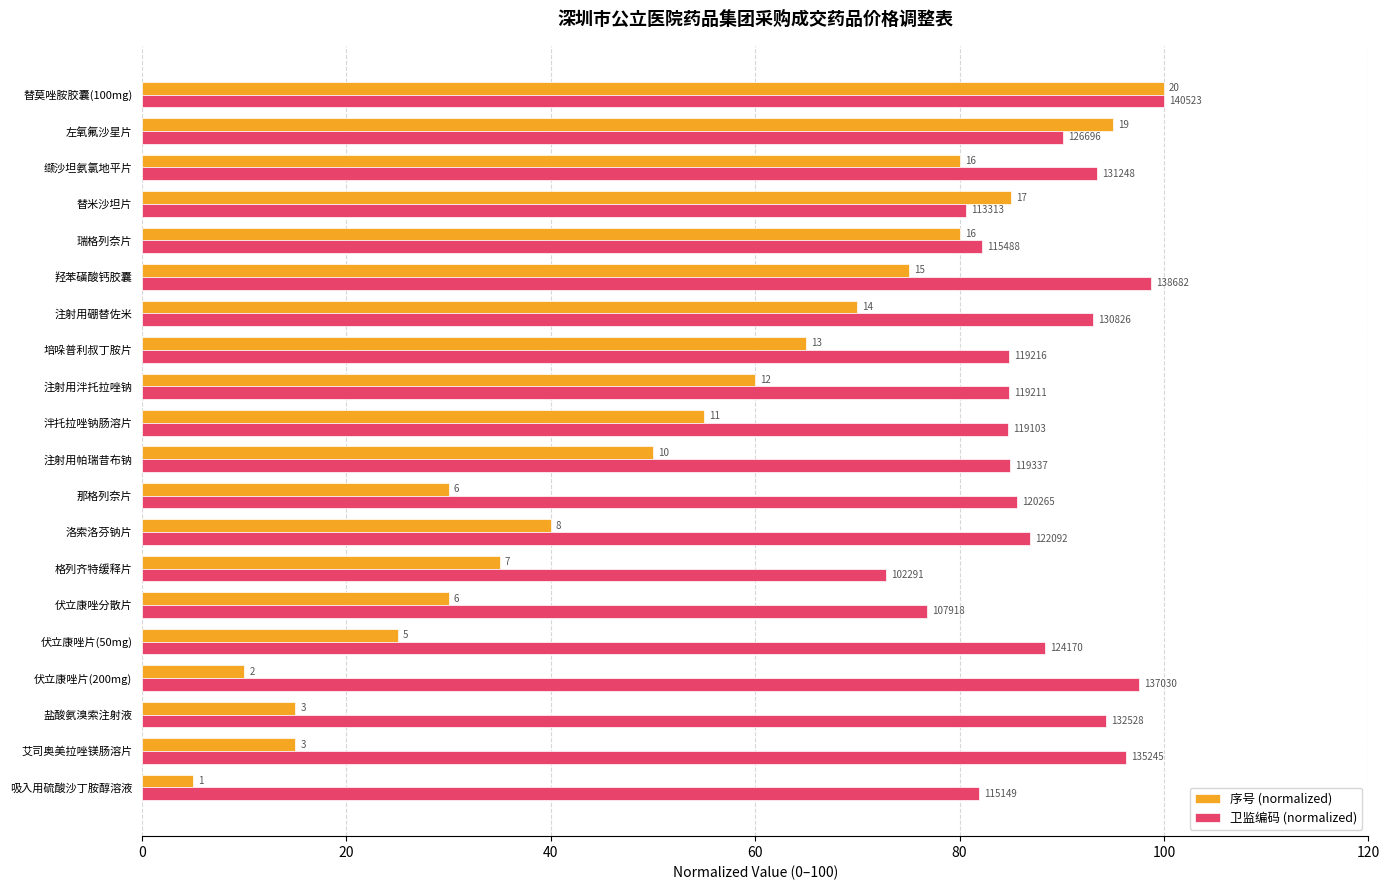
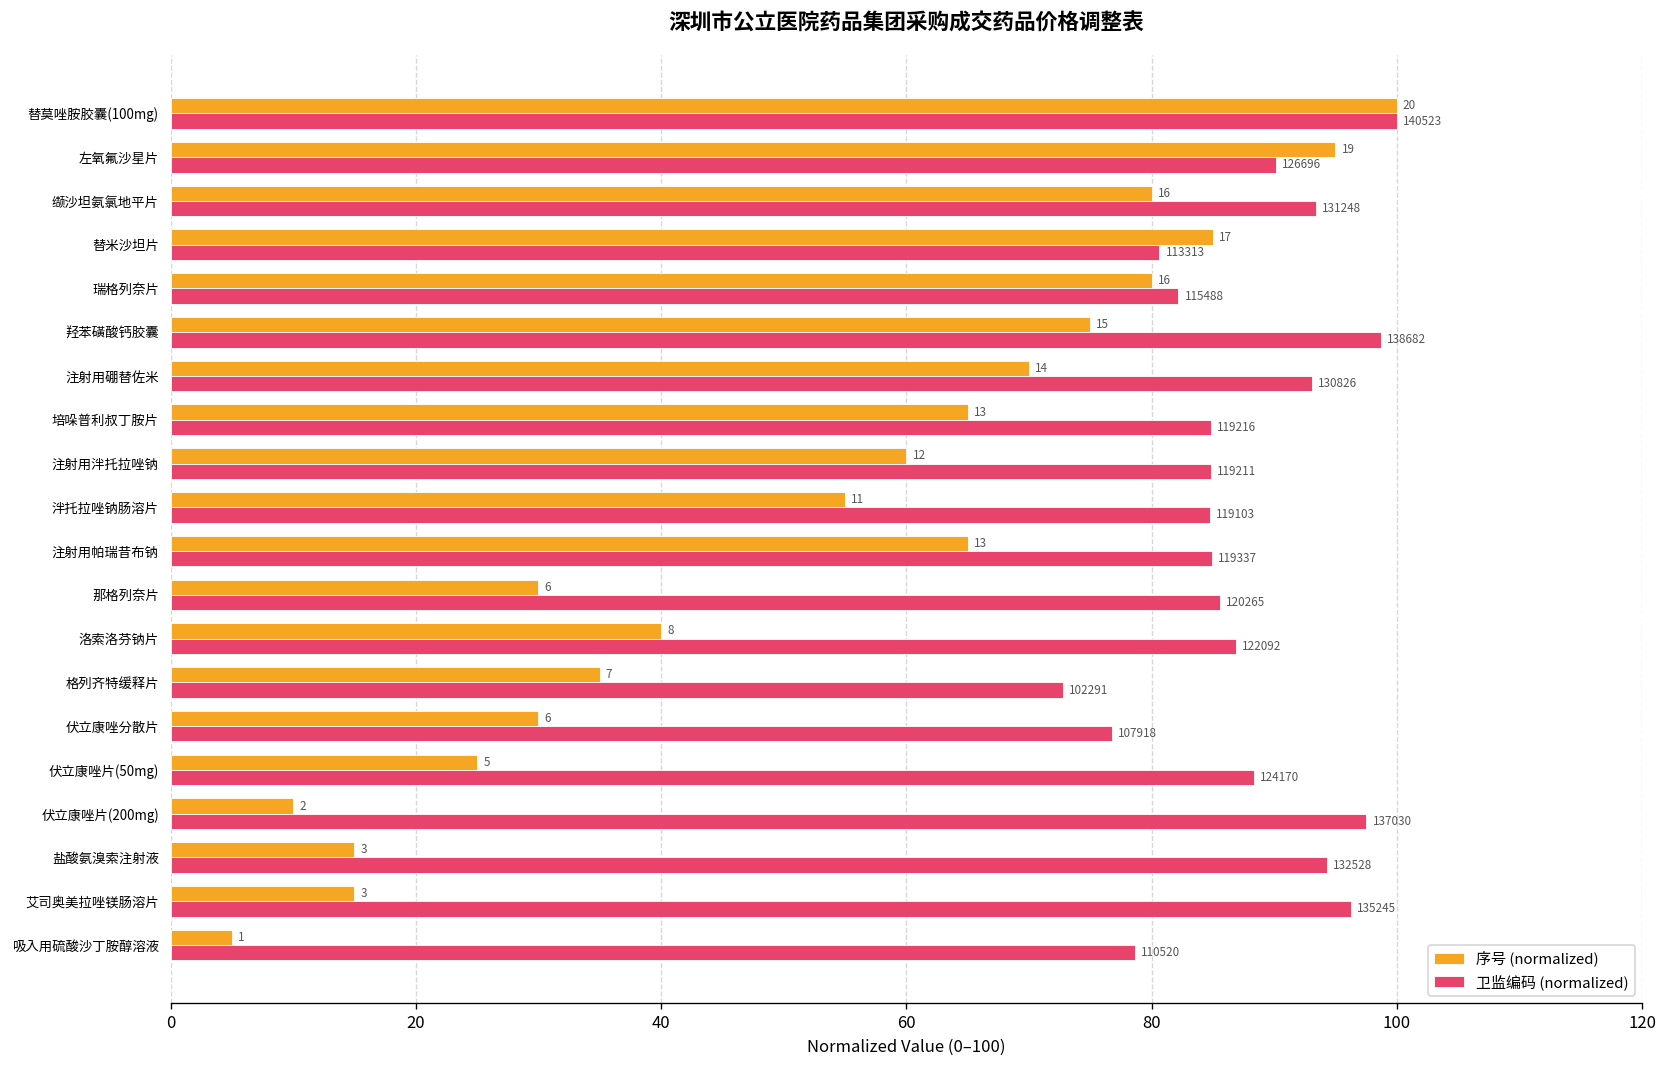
序号 (normalized), 注射用帕瑞昔布钠: 10 -> 13
卫监编码 (normalized), 吸入用硫酸沙丁胺醇溶液: 115149 -> 110520
